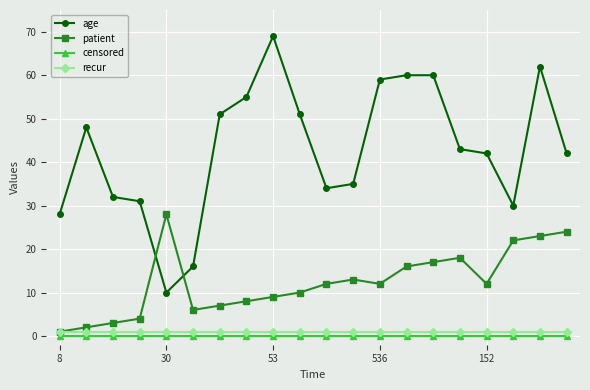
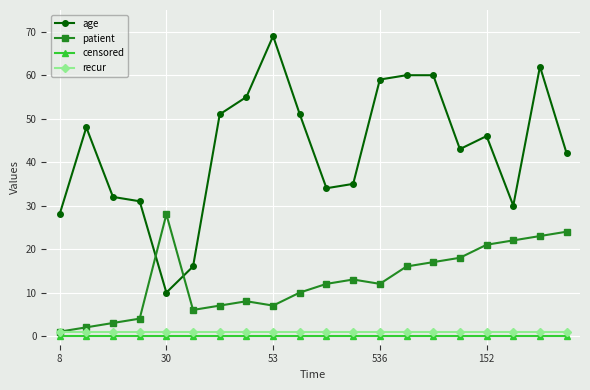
patient, 53: 9 -> 7
age, 152: 42 -> 46
patient, 152: 12 -> 21
